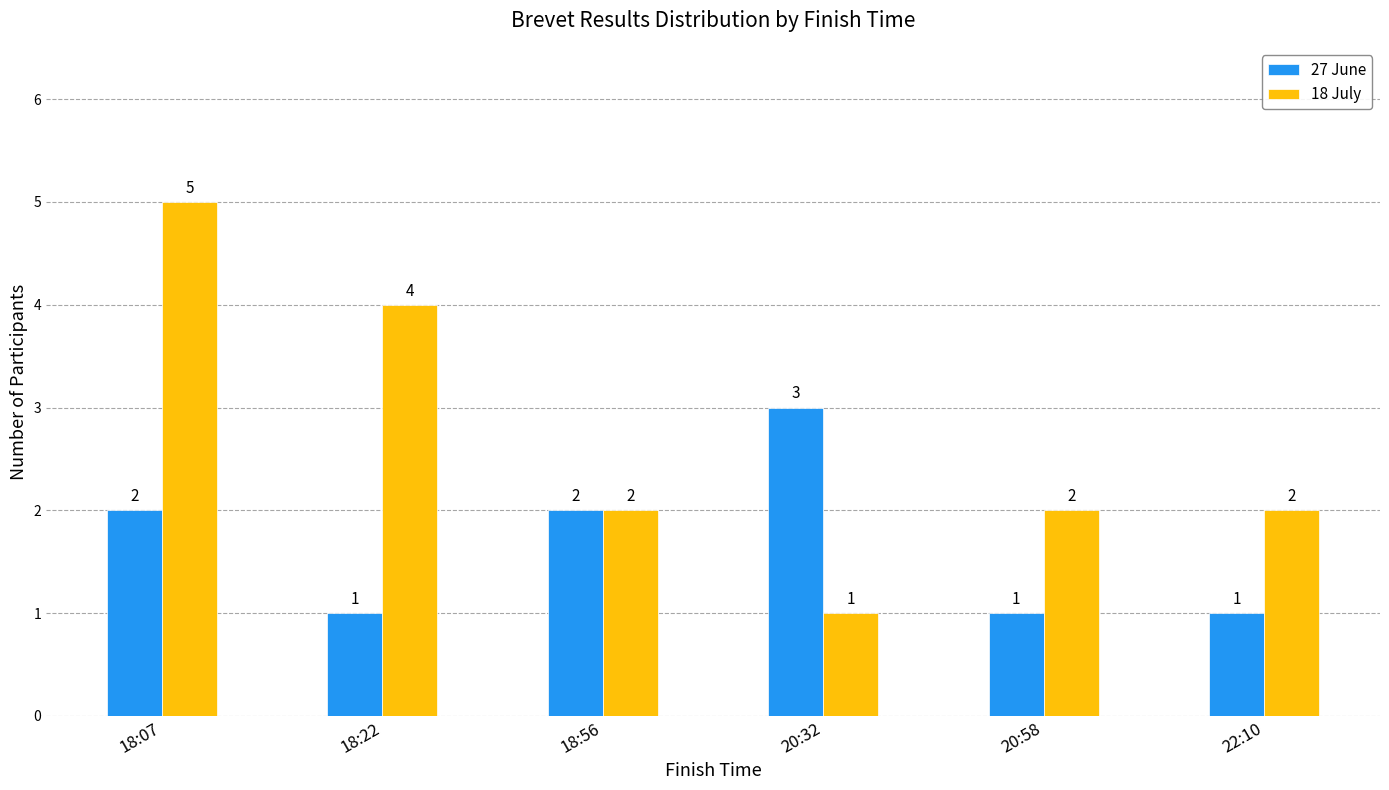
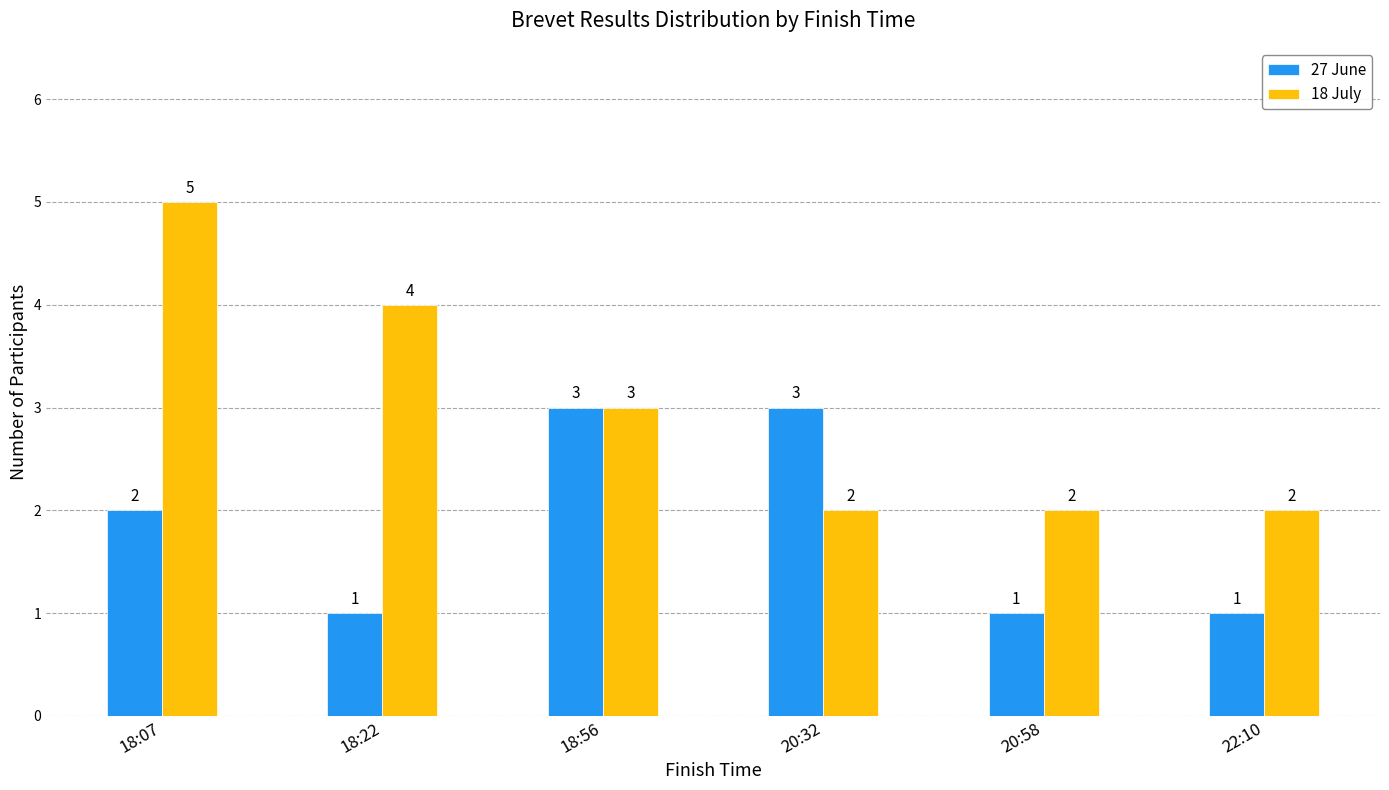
27 June, 18:56: 2 -> 3
18 July, 18:56: 2 -> 3
18 July, 20:32: 1 -> 2
